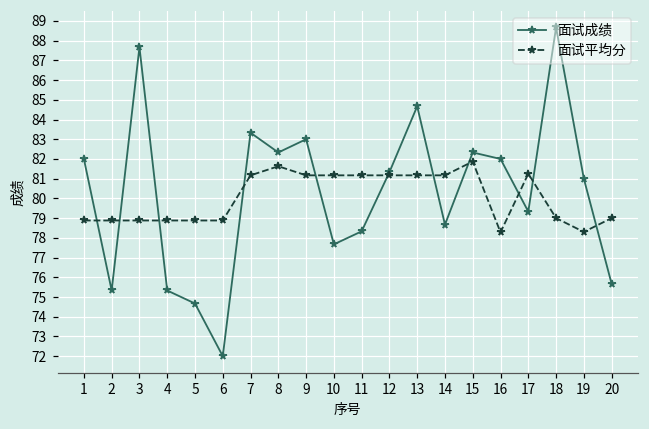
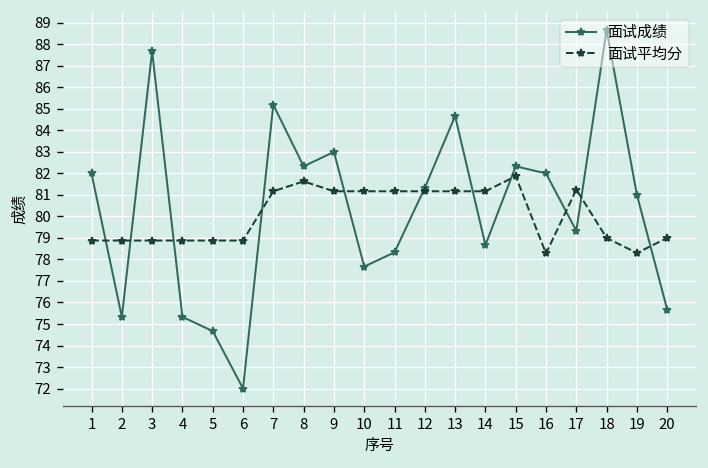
面试成绩, 7: 83.3 -> 85.2
